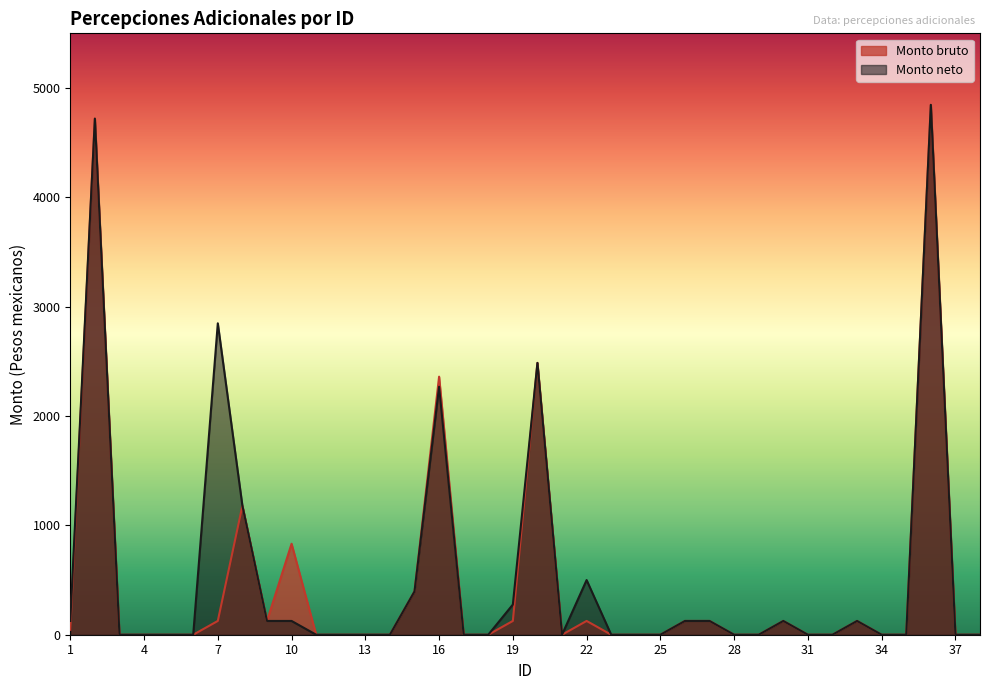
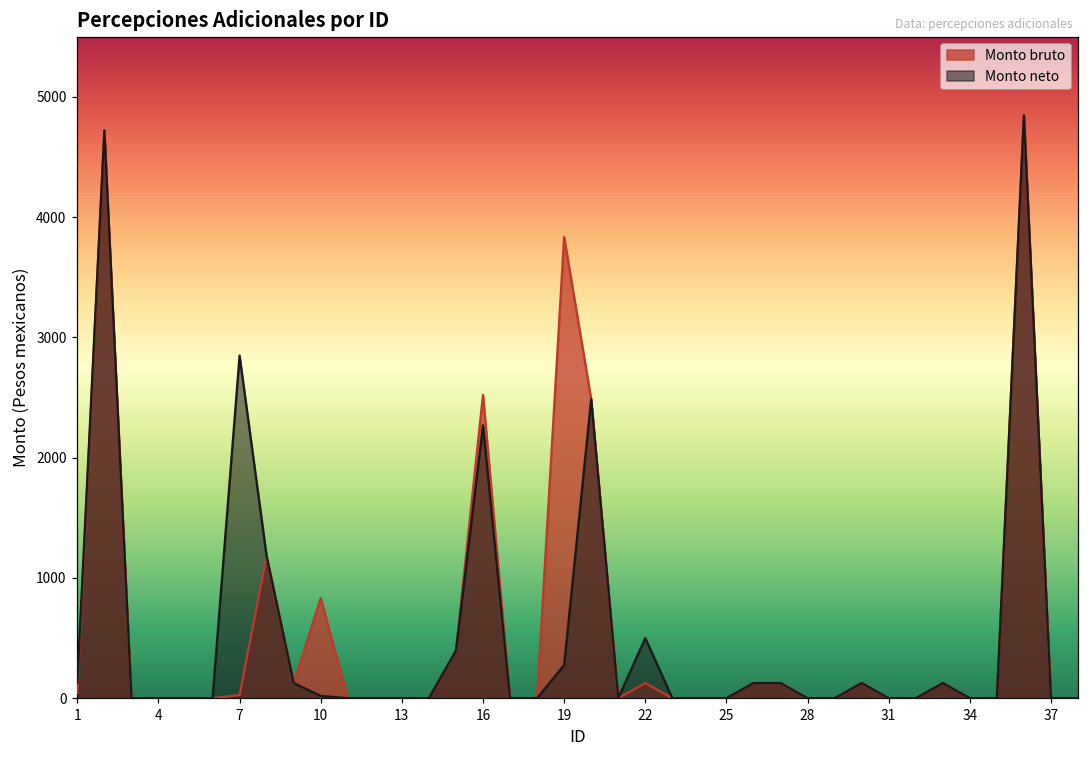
Monto bruto, 7: 130 -> 30
Monto neto, 10: 130 -> 20
Monto bruto, 16: 2360 -> 2520
Monto bruto, 19: 130 -> 3830
